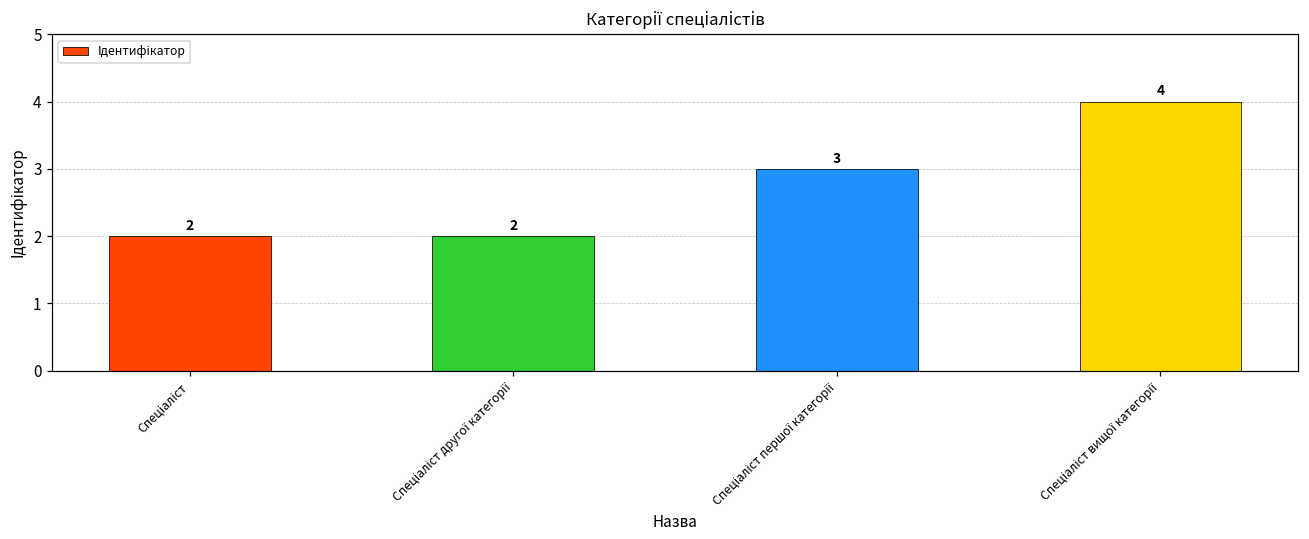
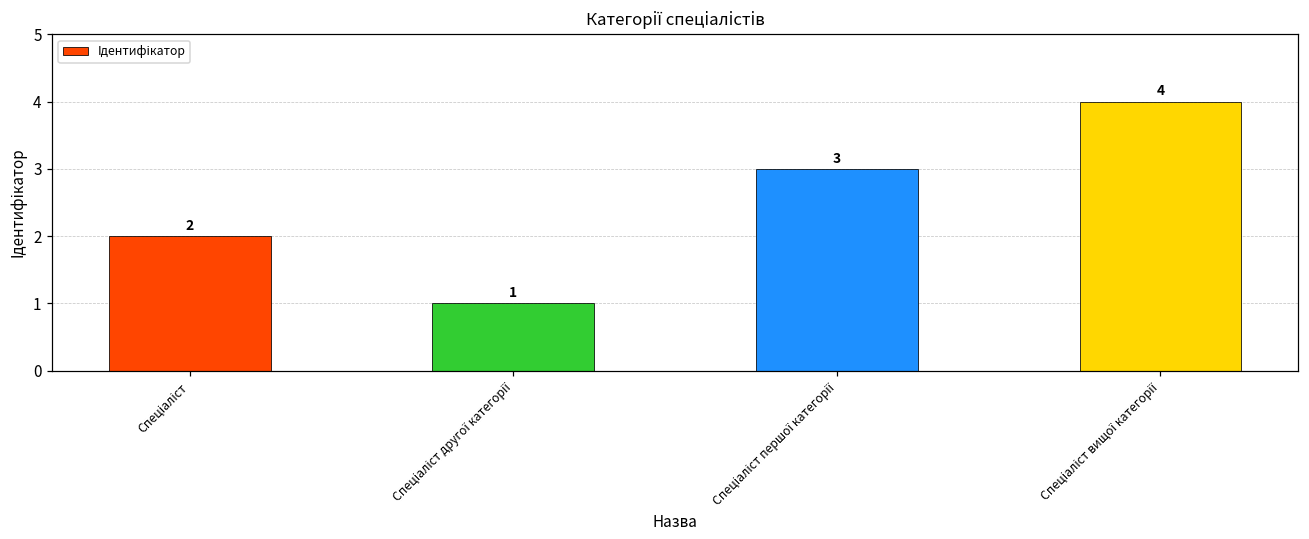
Спеціаліст другої категорії: 2 -> 1
